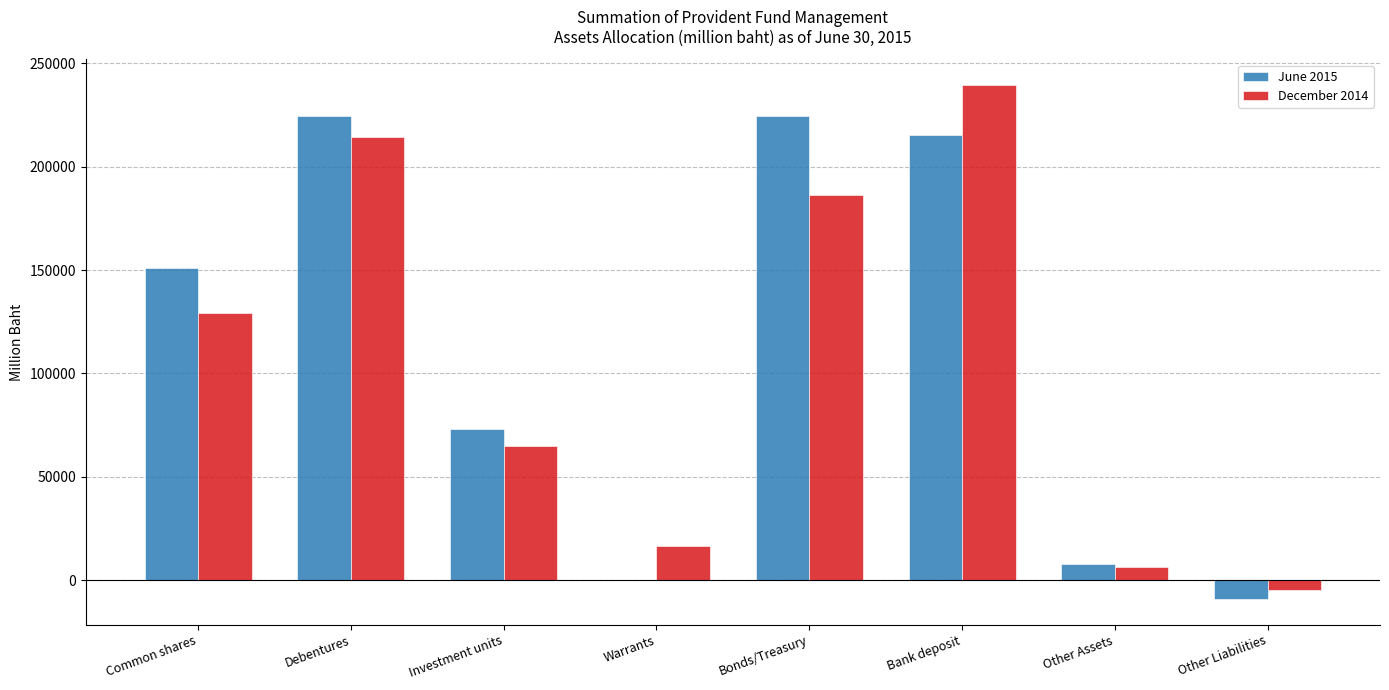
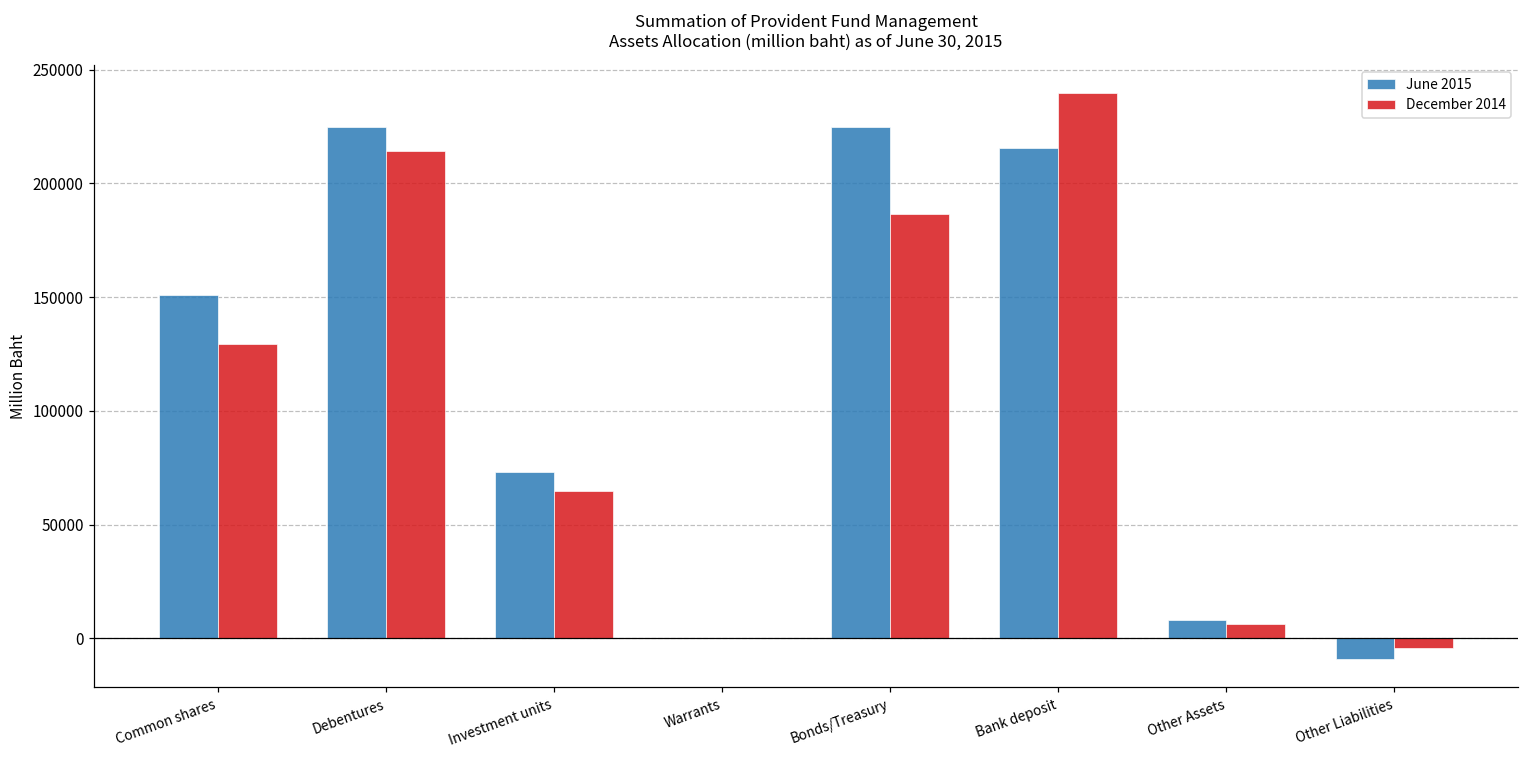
December 2014, Warrants: 16000 -> 0
